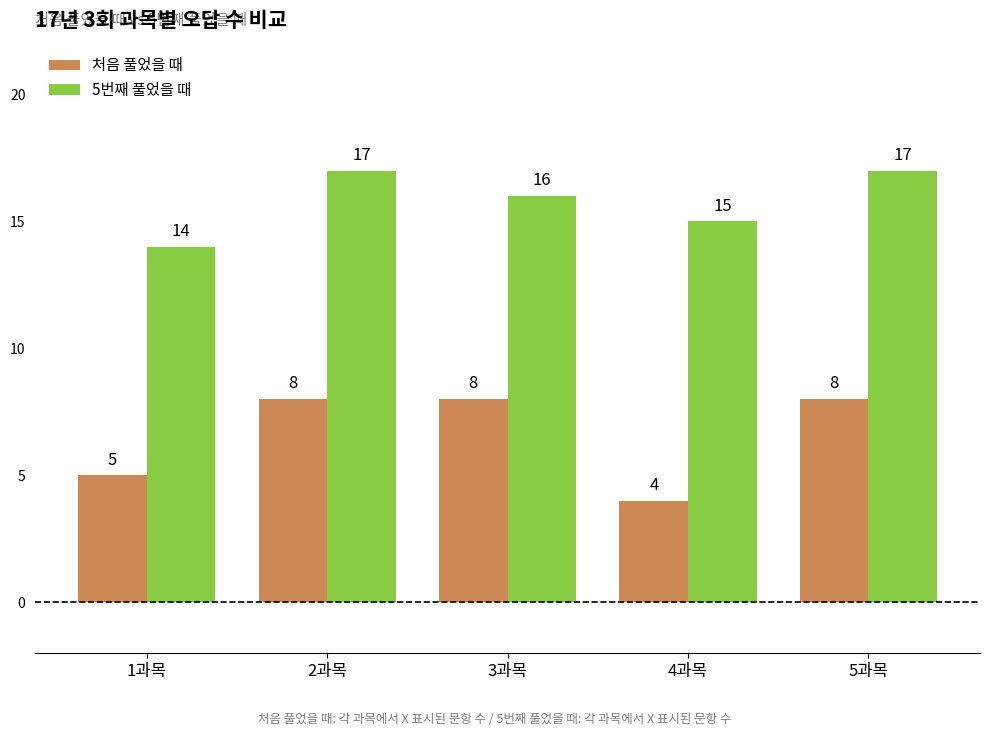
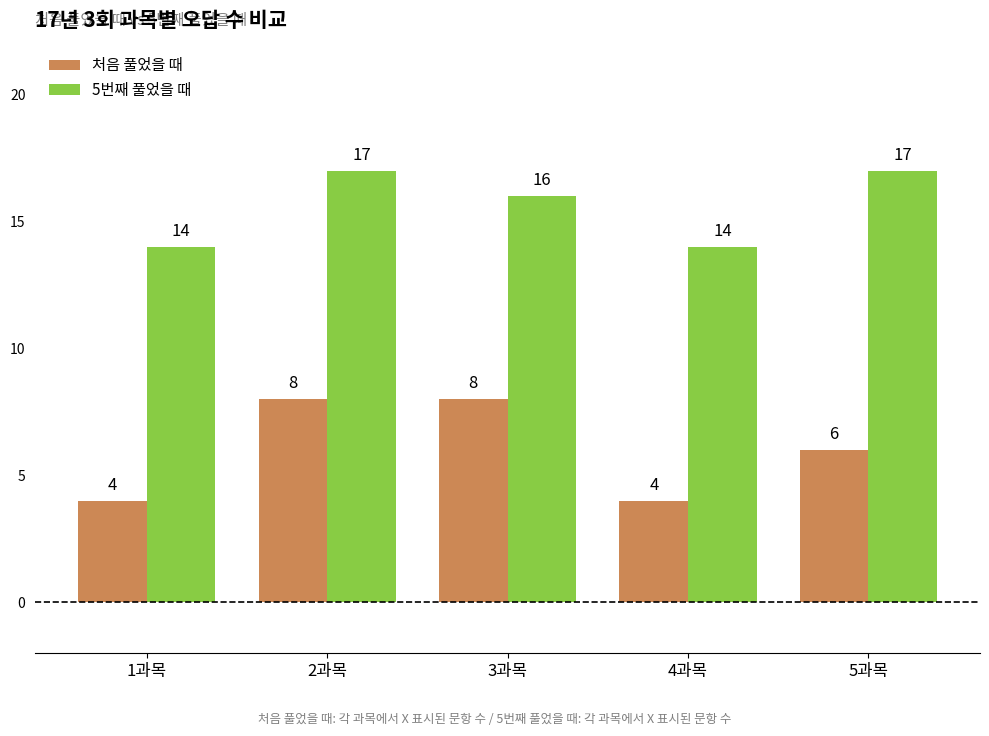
처음 풀었을 때, 1과목: 5 -> 4
5번째 풀었을 때, 4과목: 15 -> 14
처음 풀었을 때, 5과목: 8 -> 6
